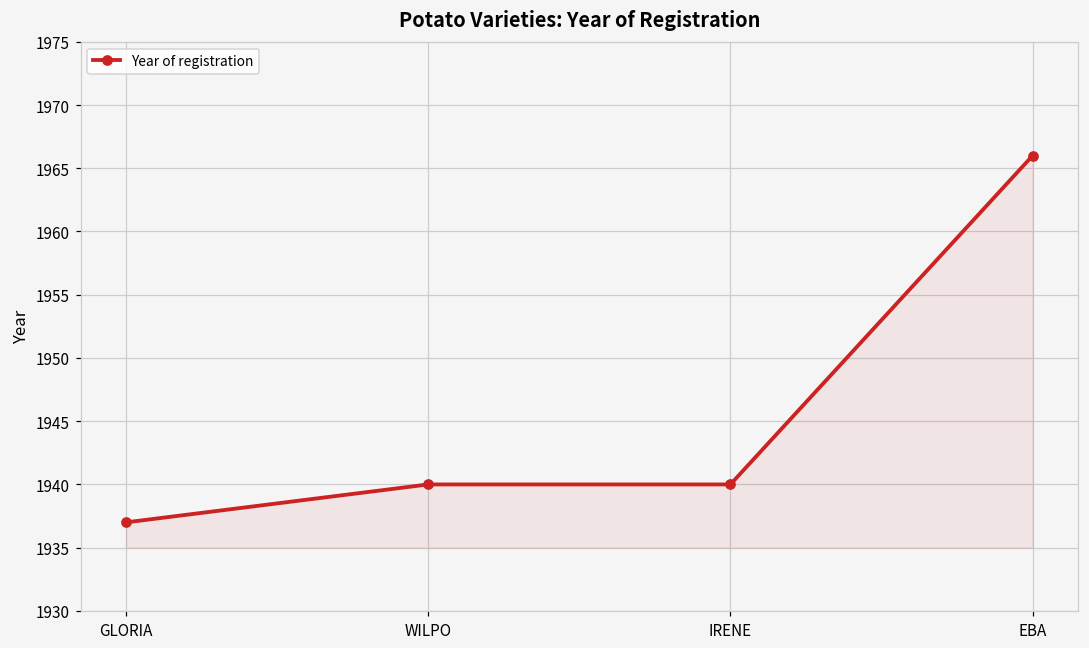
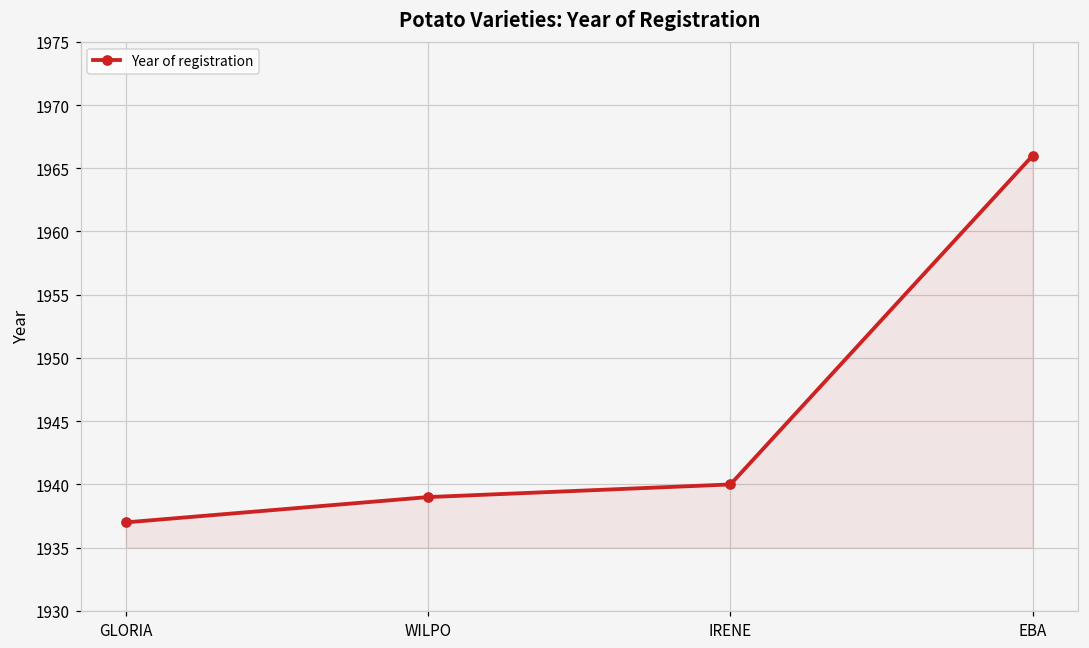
WILPO: 1940 -> 1939
